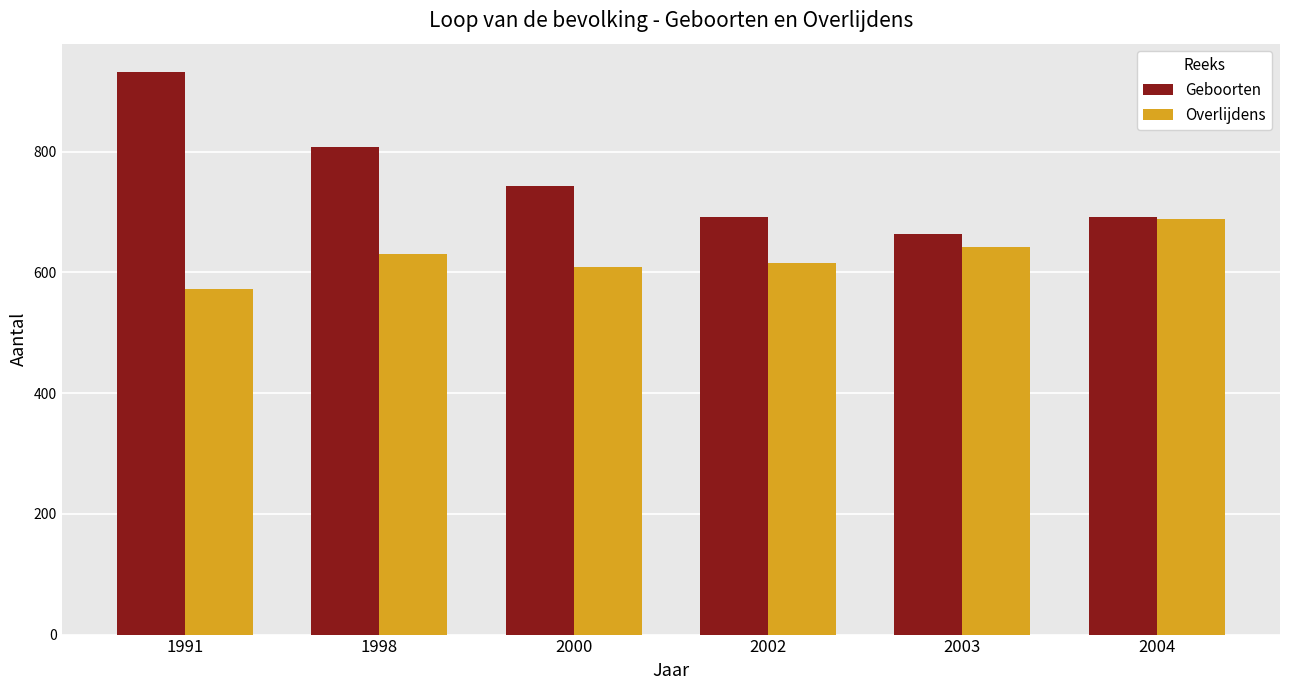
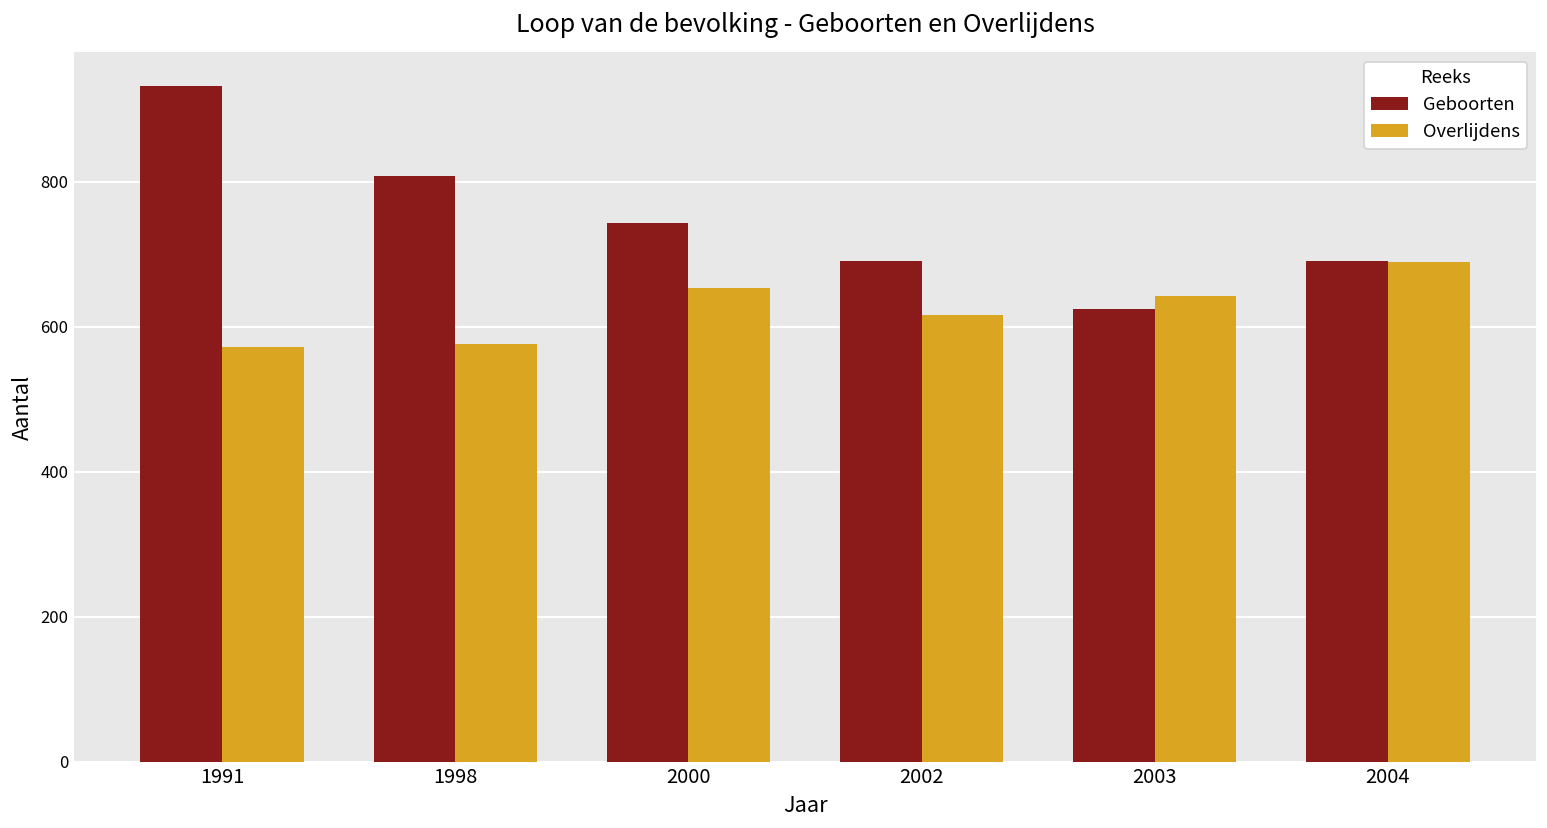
Overlijdens, 1998: 630 -> 580
Overlijdens, 2000: 610 -> 650
Geboorten, 2003: 660 -> 630
